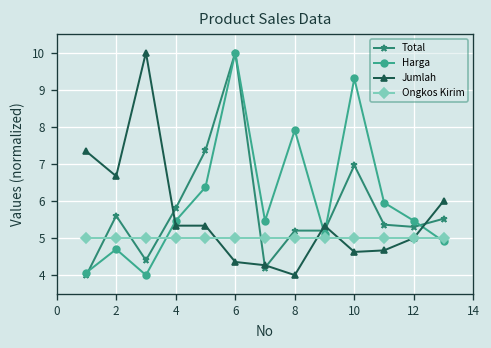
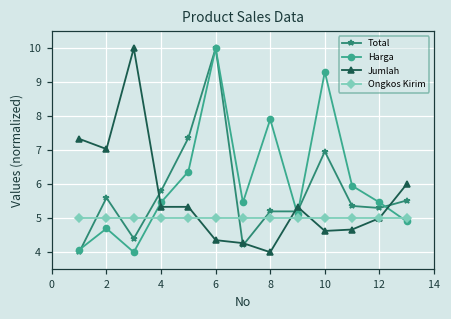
Jumlah, 2: 6.7 -> 7.0
